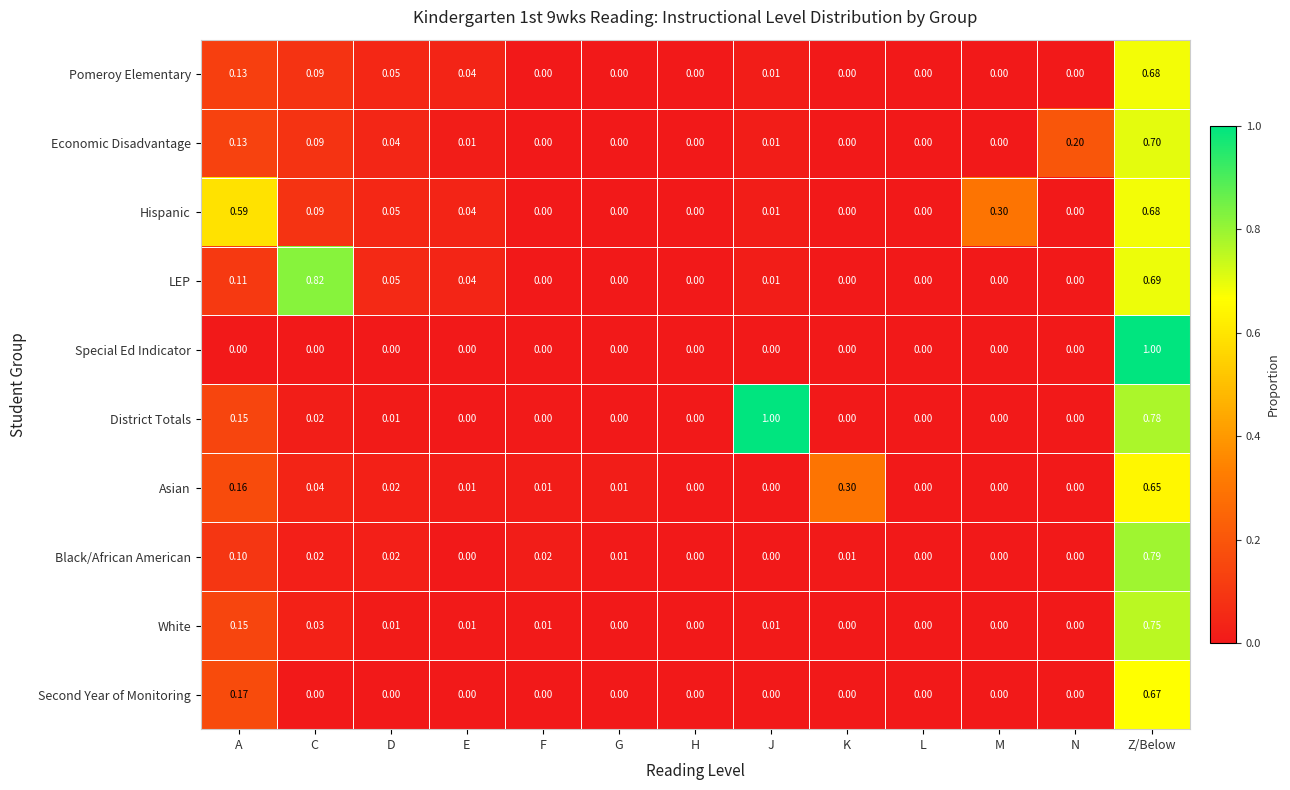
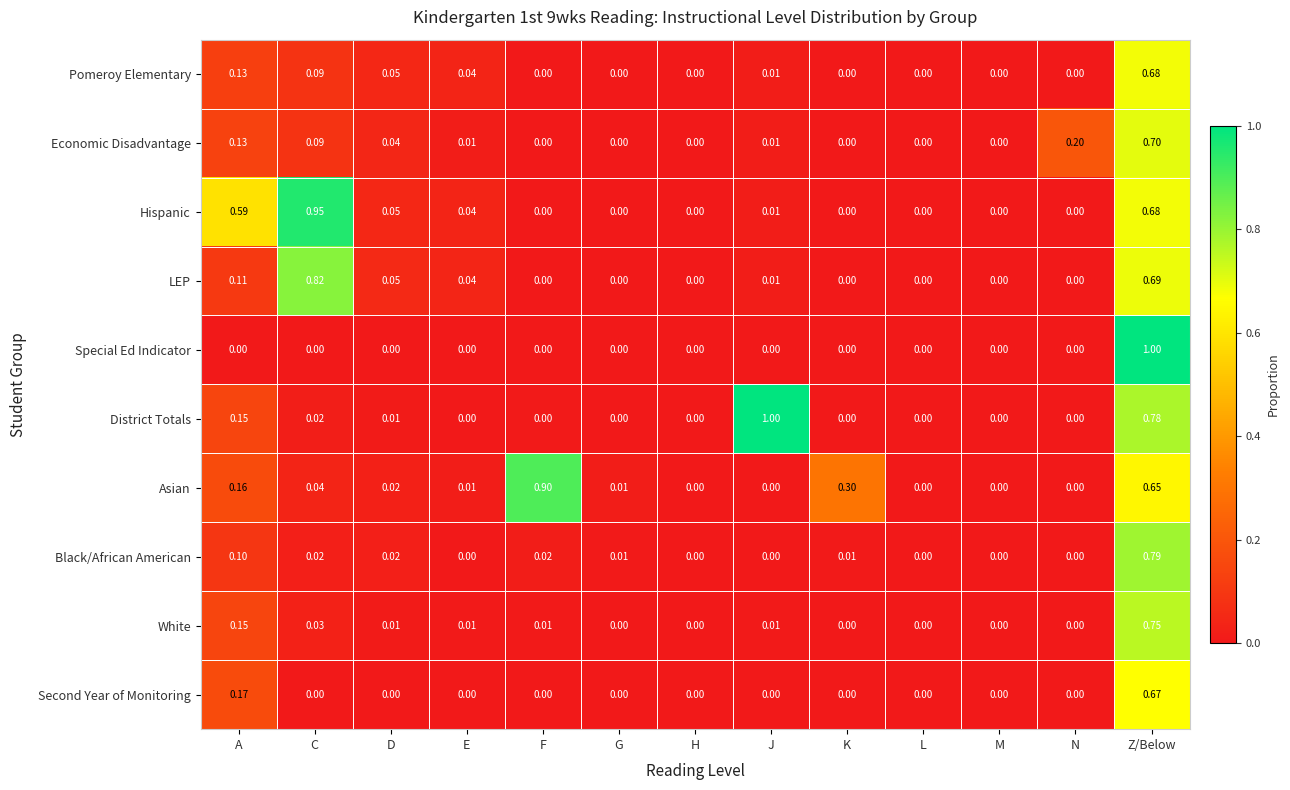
Hispanic, C: 0.09 -> 0.95
Hispanic, M: 0.30 -> 0.00
Asian, F: 0.01 -> 0.90
